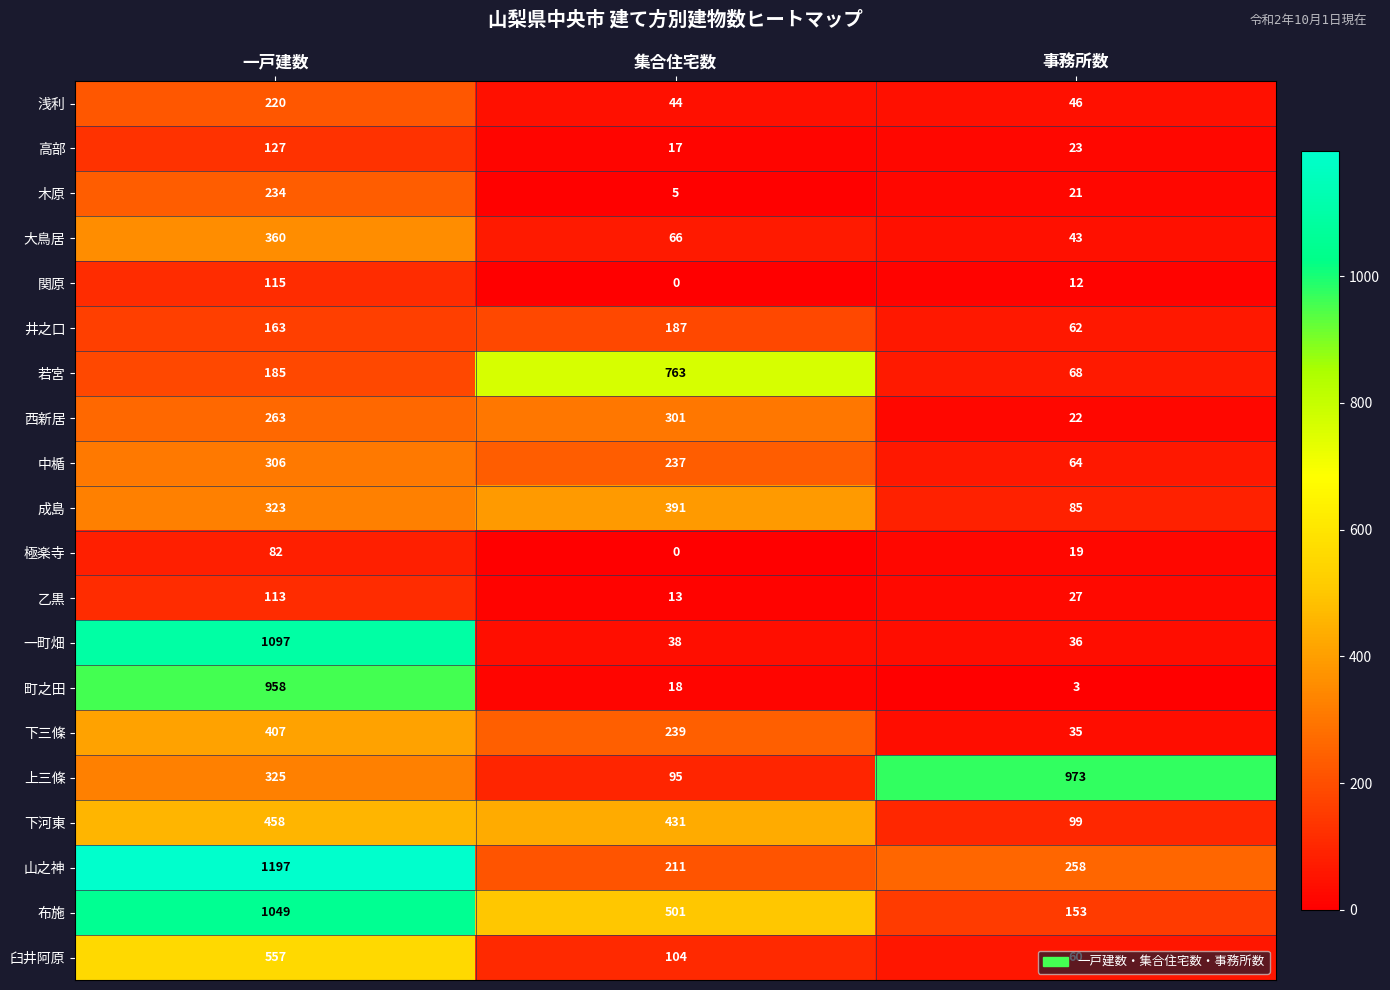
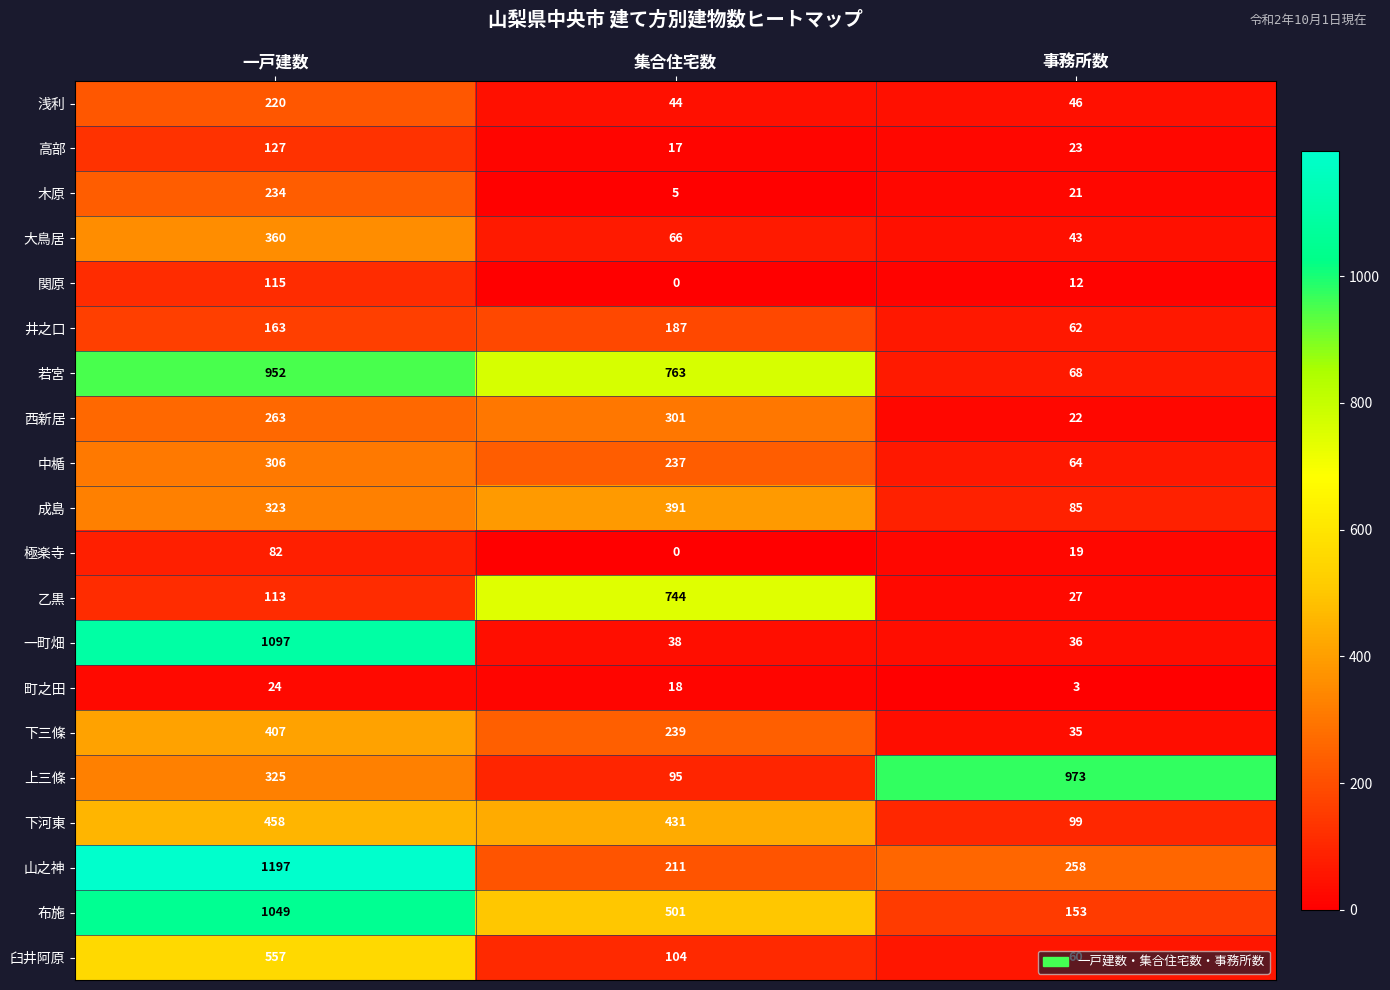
若宮, 一戸建数: 185 -> 952
乙黒, 集合住宅数: 13 -> 744
町之田, 一戸建数: 958 -> 24
